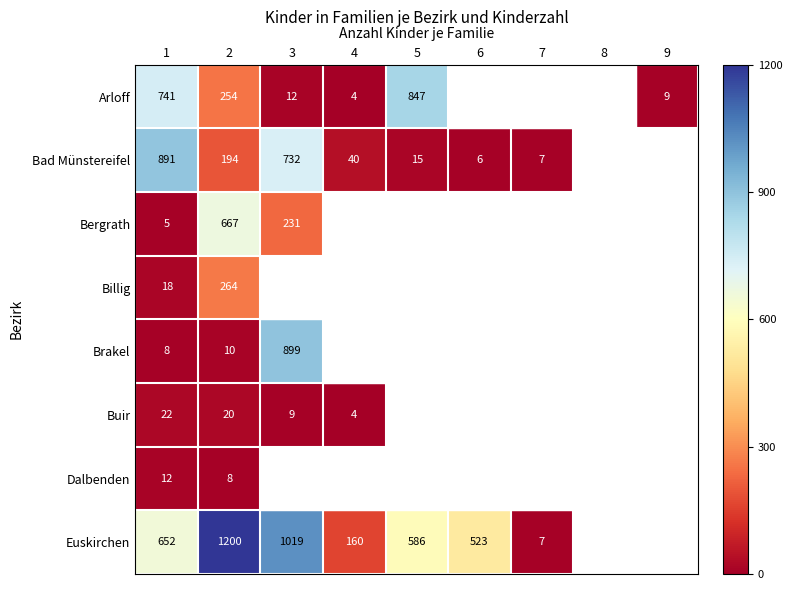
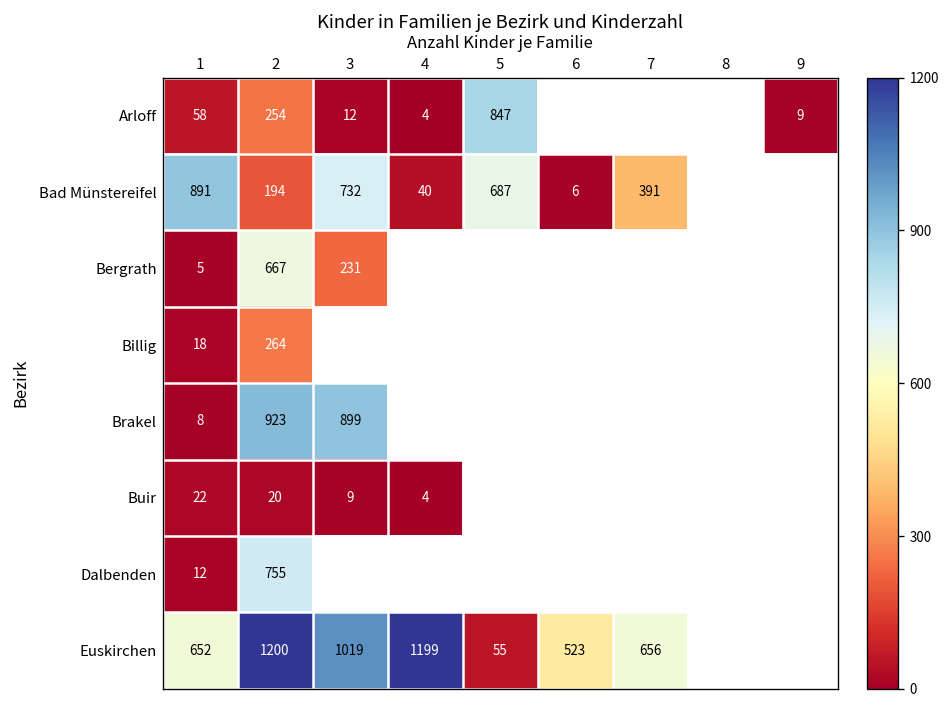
Arloff, 1: 741 -> 58
Bad Münstereifel, 5: 15 -> 687
Bad Münstereifel, 7: 7 -> 391
Brakel, 2: 10 -> 923
Dalbenden, 2: 8 -> 755
Euskirchen, 4: 160 -> 1199
Euskirchen, 5: 586 -> 55
Euskirchen, 7: 7 -> 656
